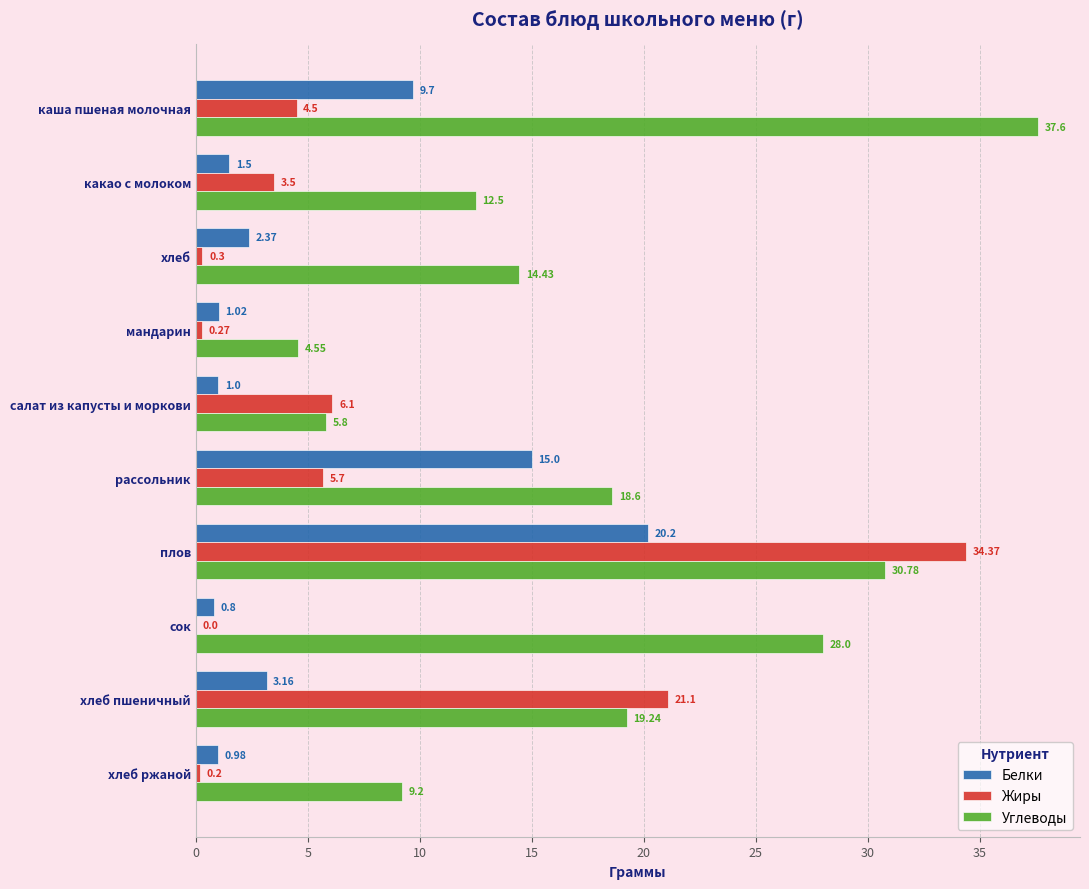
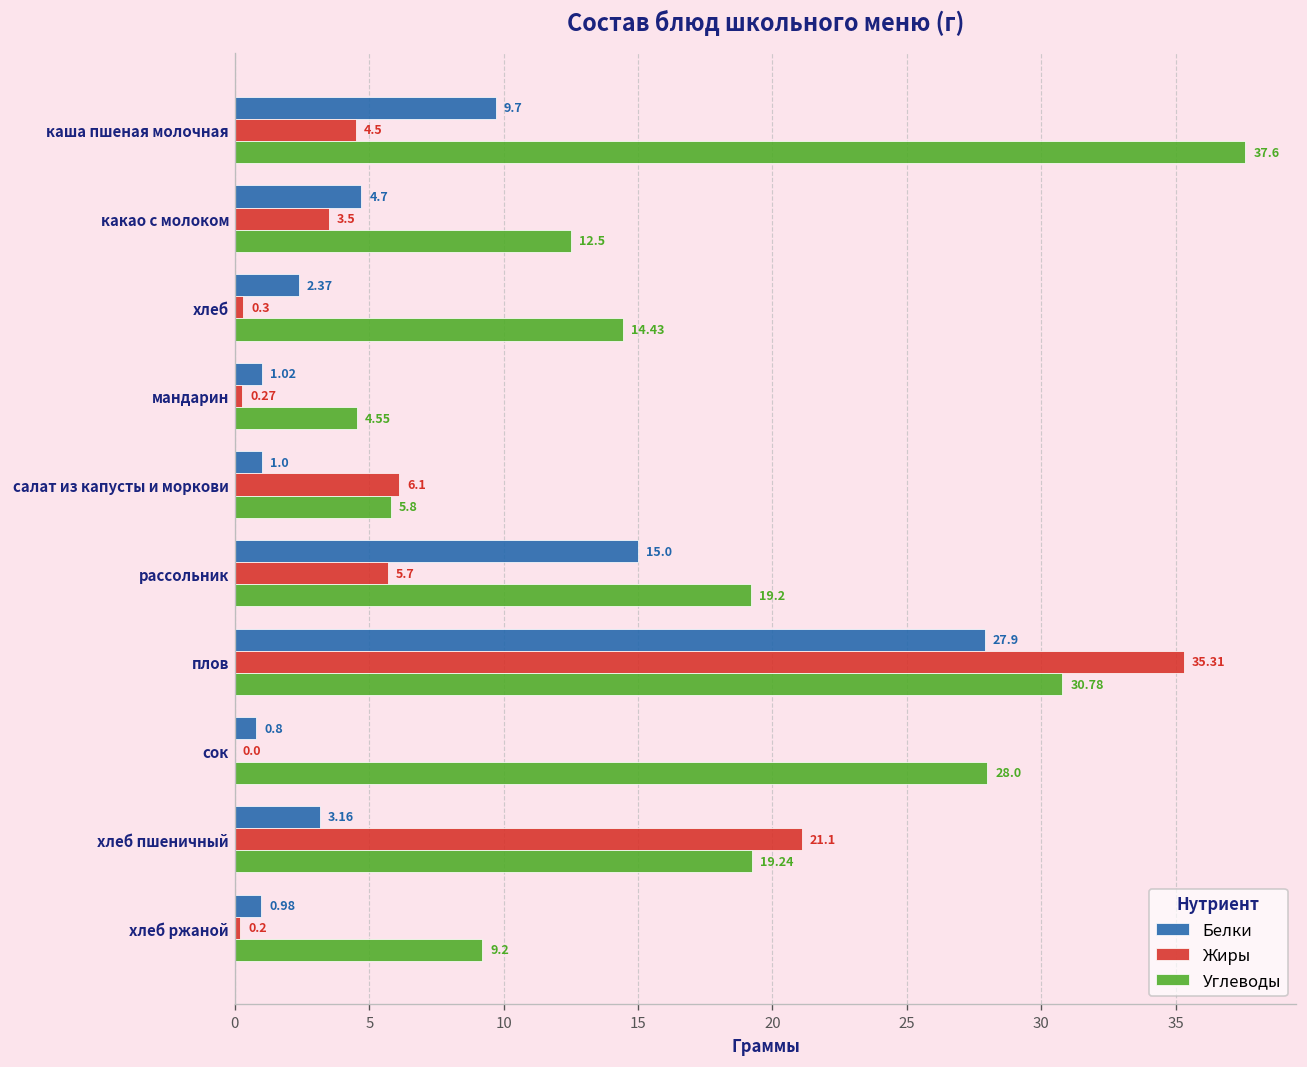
Белки, какао с молоком: 1.5 -> 4.7
Углеводы, рассольник: 18.6 -> 19.2
Белки, плов: 20.2 -> 27.9
Жиры, плов: 34.37 -> 35.31
